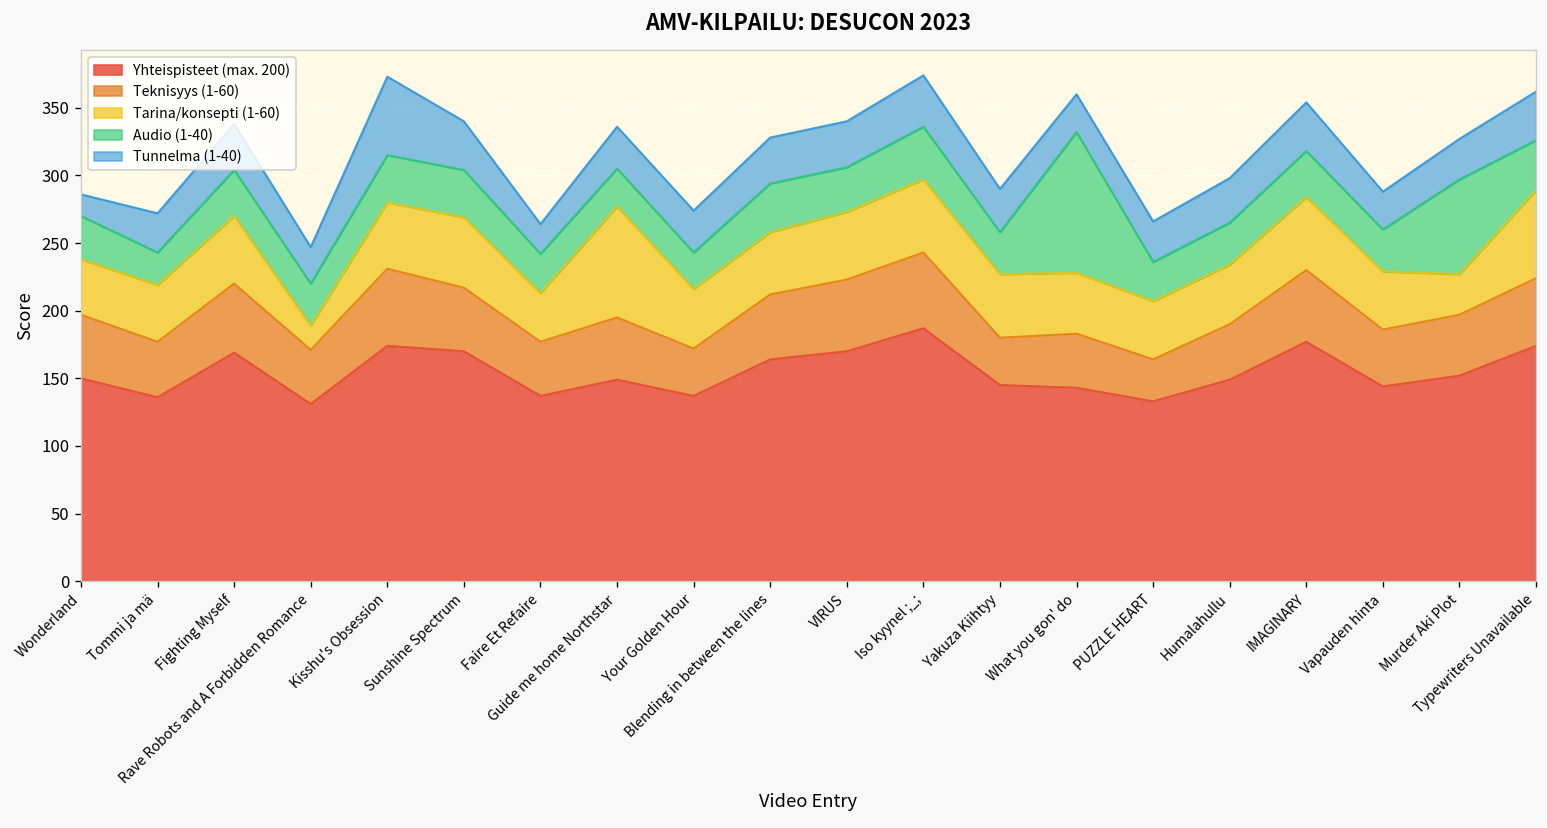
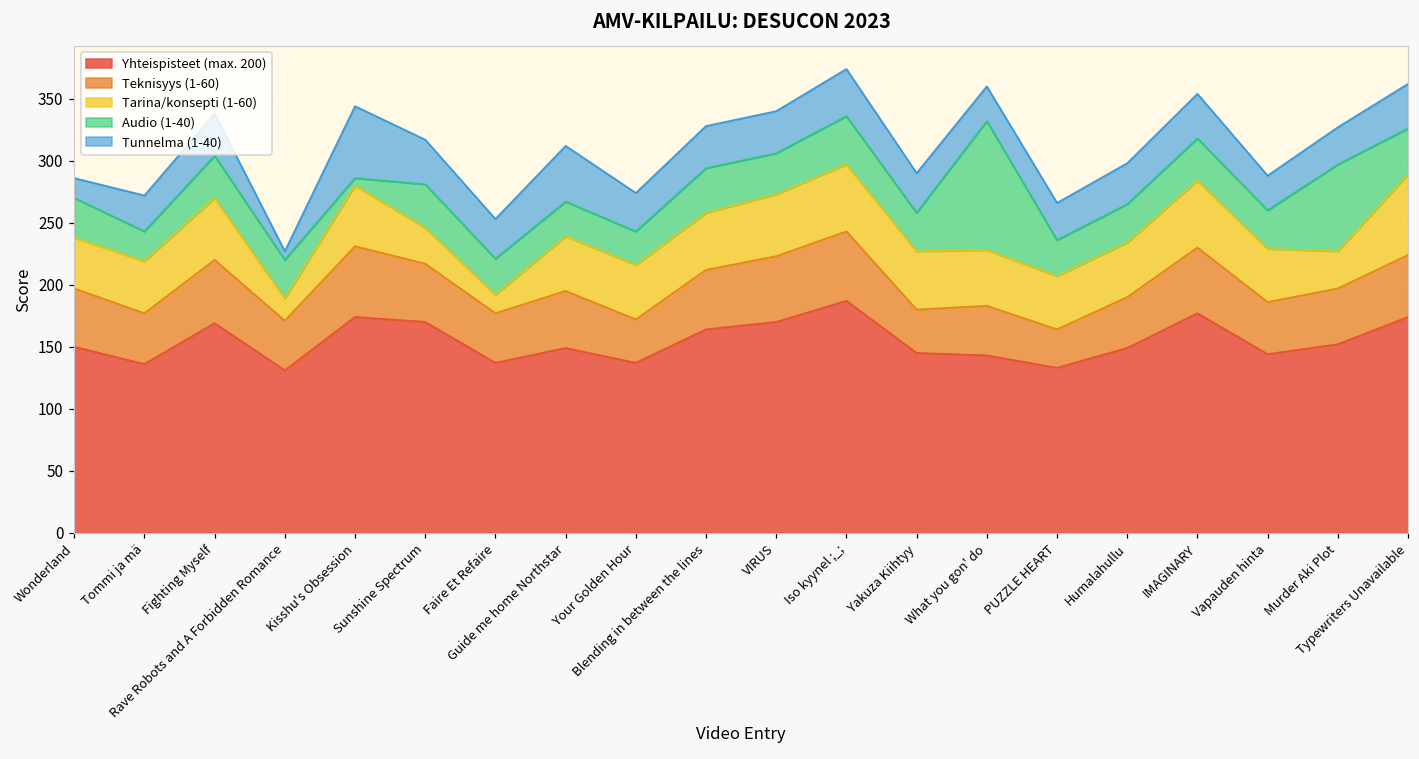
Tunnelma (1-40), Rave Robots and A Forbidden Romance: 27 -> 7
Audio (1-40), Kisshu's Obsession: 35 -> 6
Tarina/konsepti (1-60), Sunshine Spectrum: 52 -> 29
Tarina/konsepti (1-60), Faire Et Refaire: 36 -> 15
Tunnelma (1-40), Faire Et Refaire: 22 -> 32
Tarina/konsepti (1-60), Guide me home Northstar: 82 -> 44
Tunnelma (1-40), Guide me home Northstar: 31 -> 45
